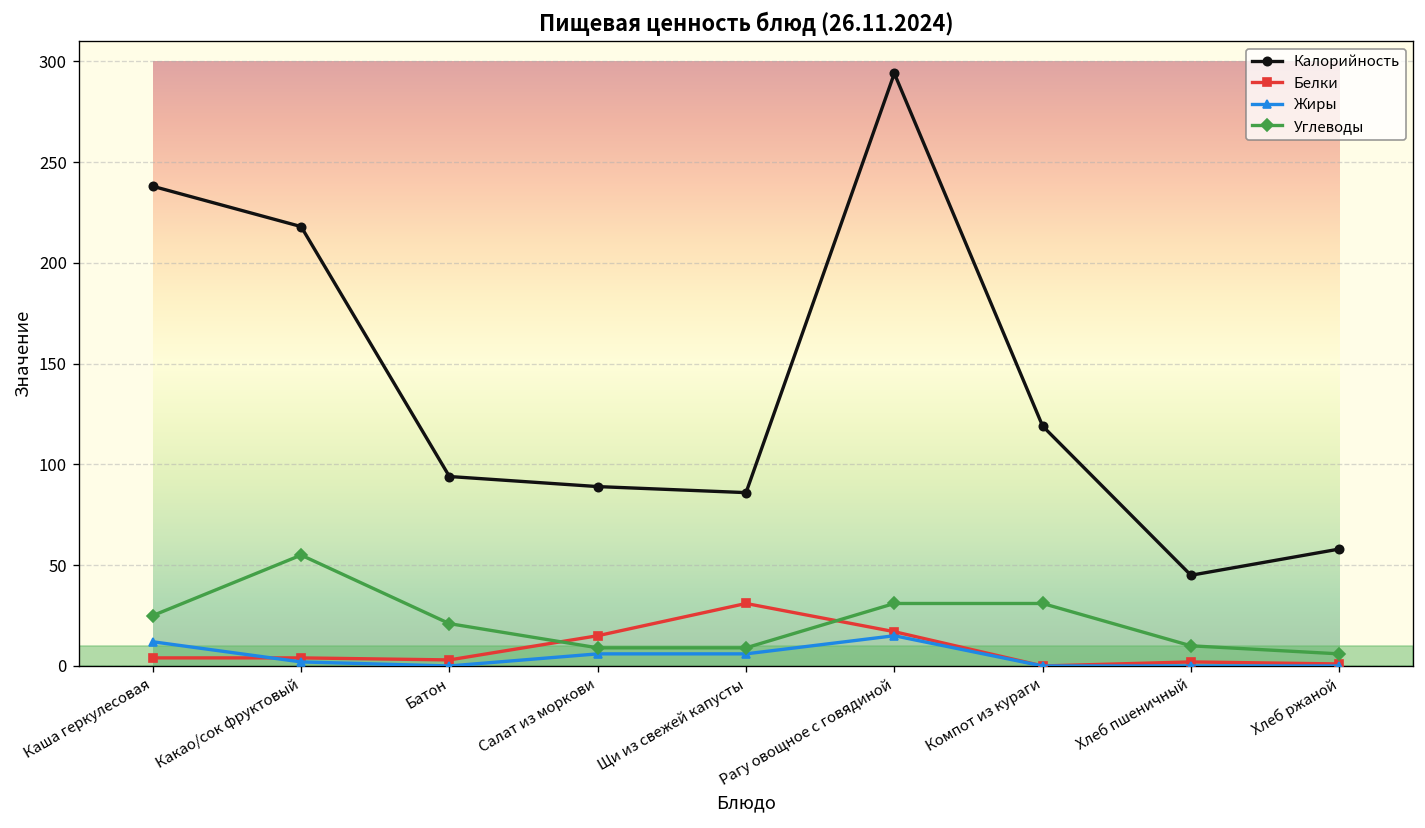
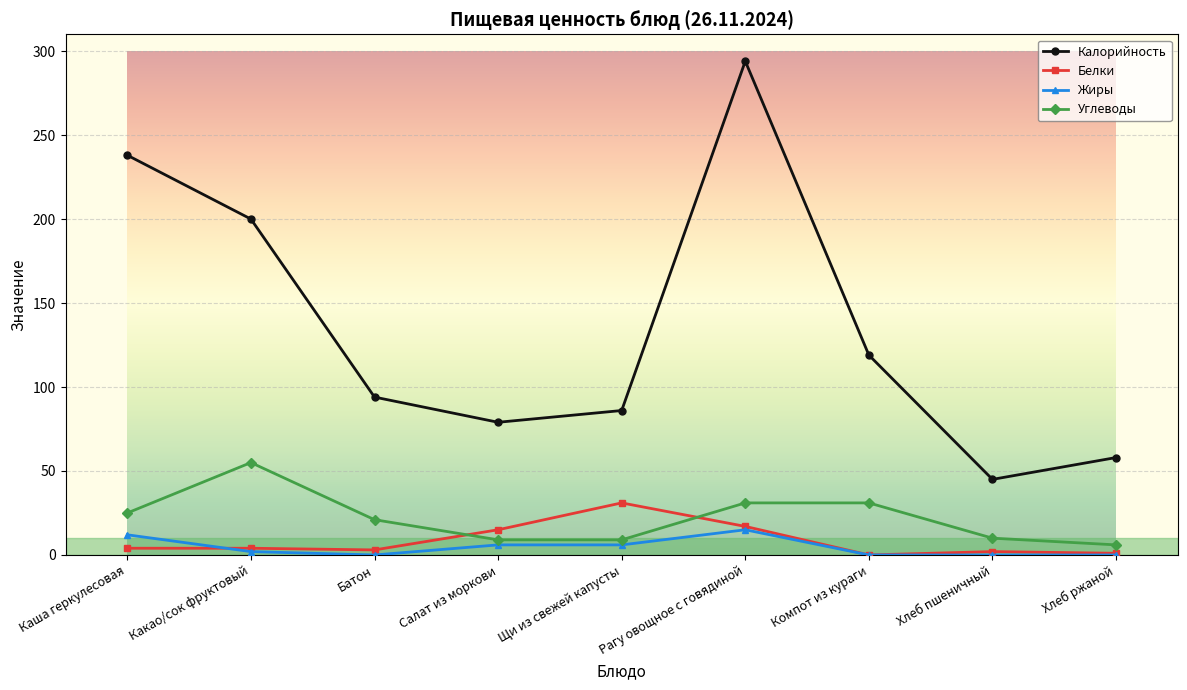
Калорийность, Какао/сок фруктовый: 218 -> 200
Калорийность, Салат из моркови: 89 -> 79
